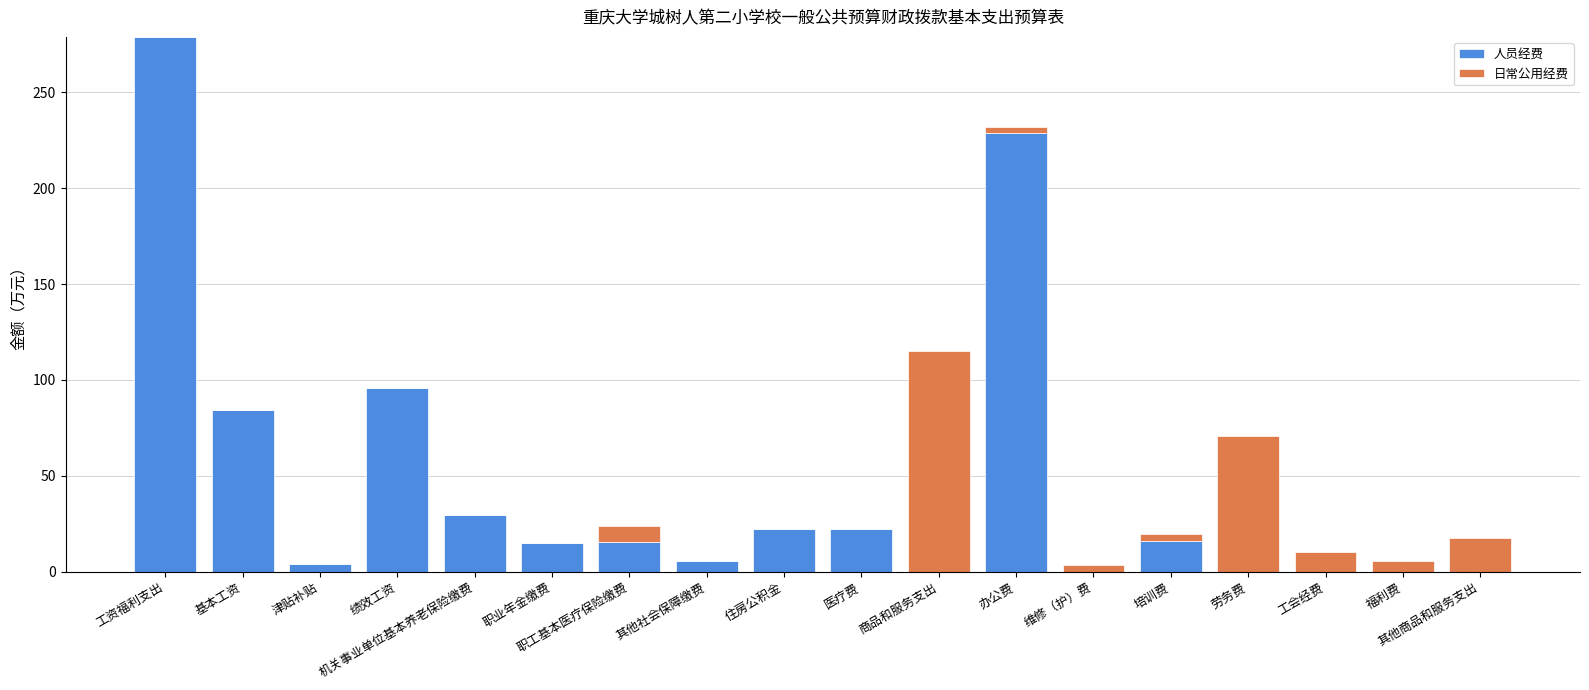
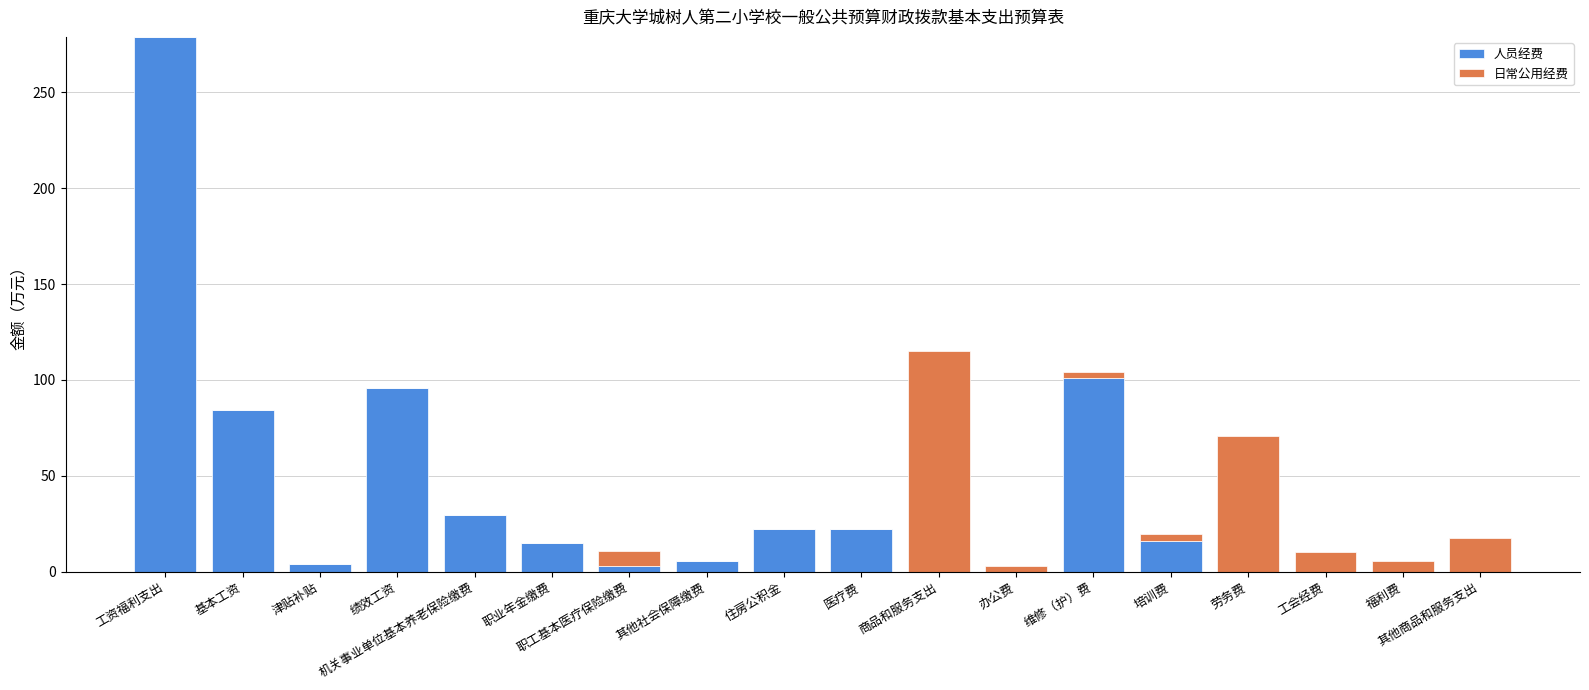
人员经费, 职工基本医疗保险缴费: 16 -> 3
人员经费, 办公费: 229 -> 0
人员经费, 维修（护）费: 0 -> 101
